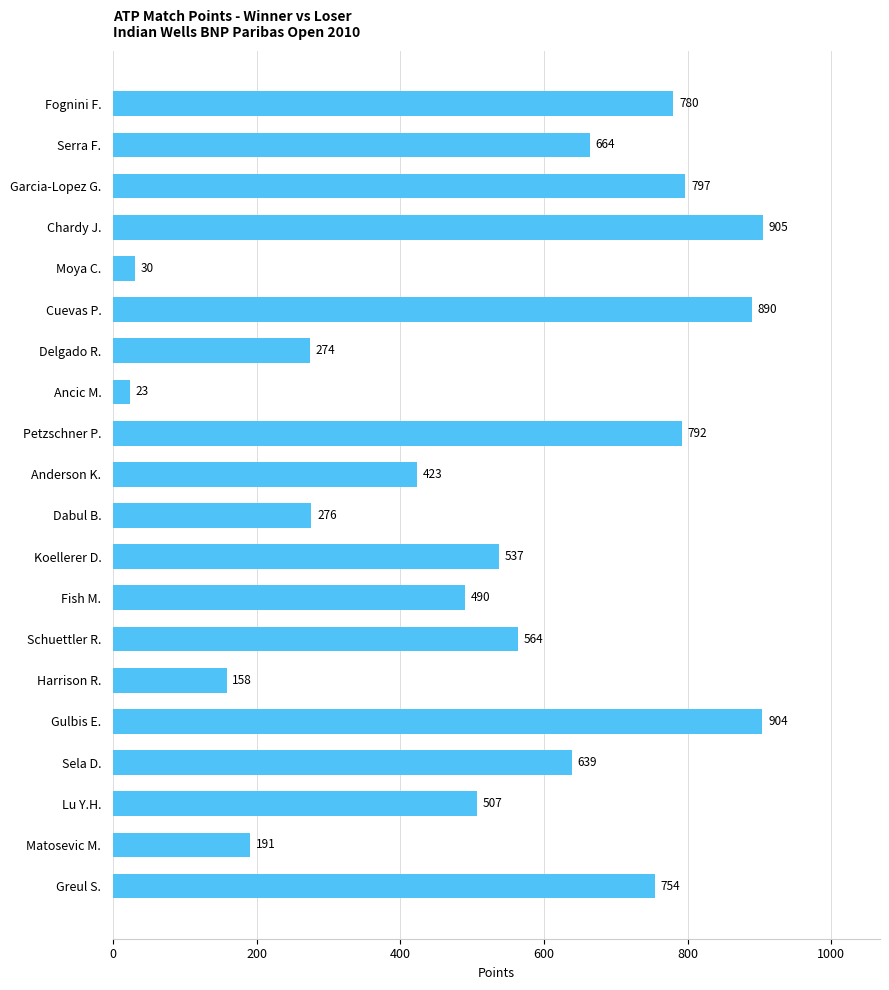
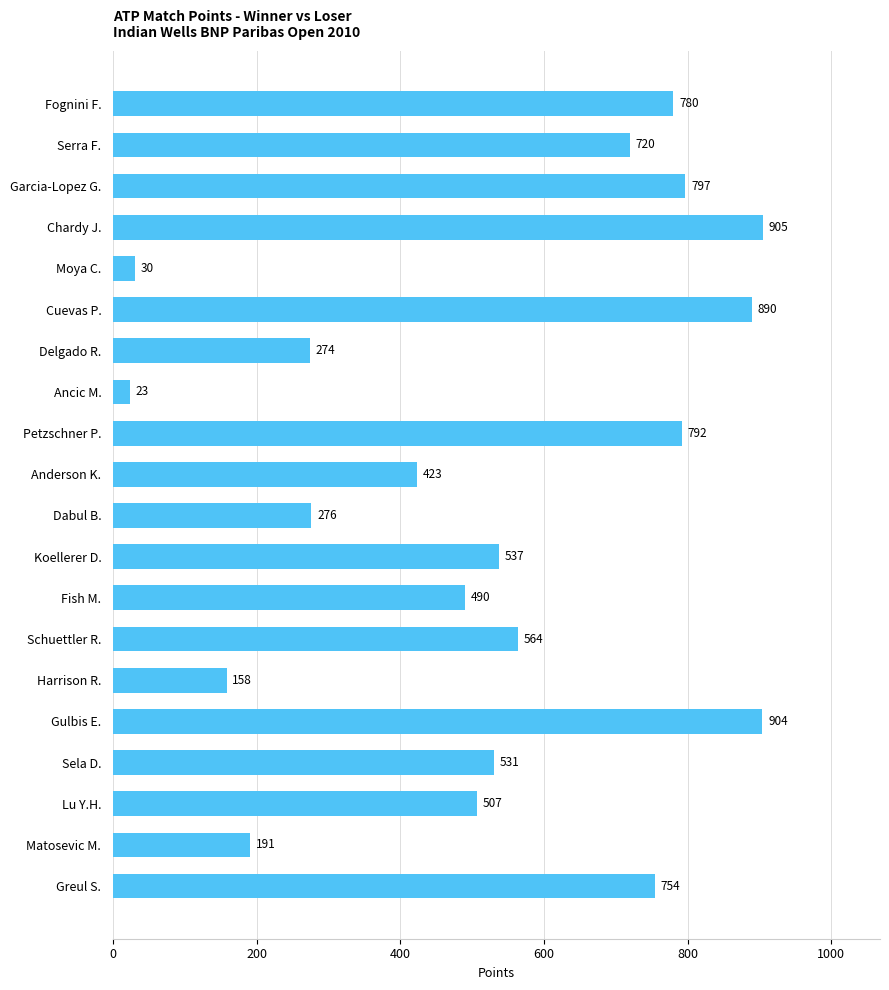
Serra F.: 664 -> 720
Sela D.: 639 -> 531
